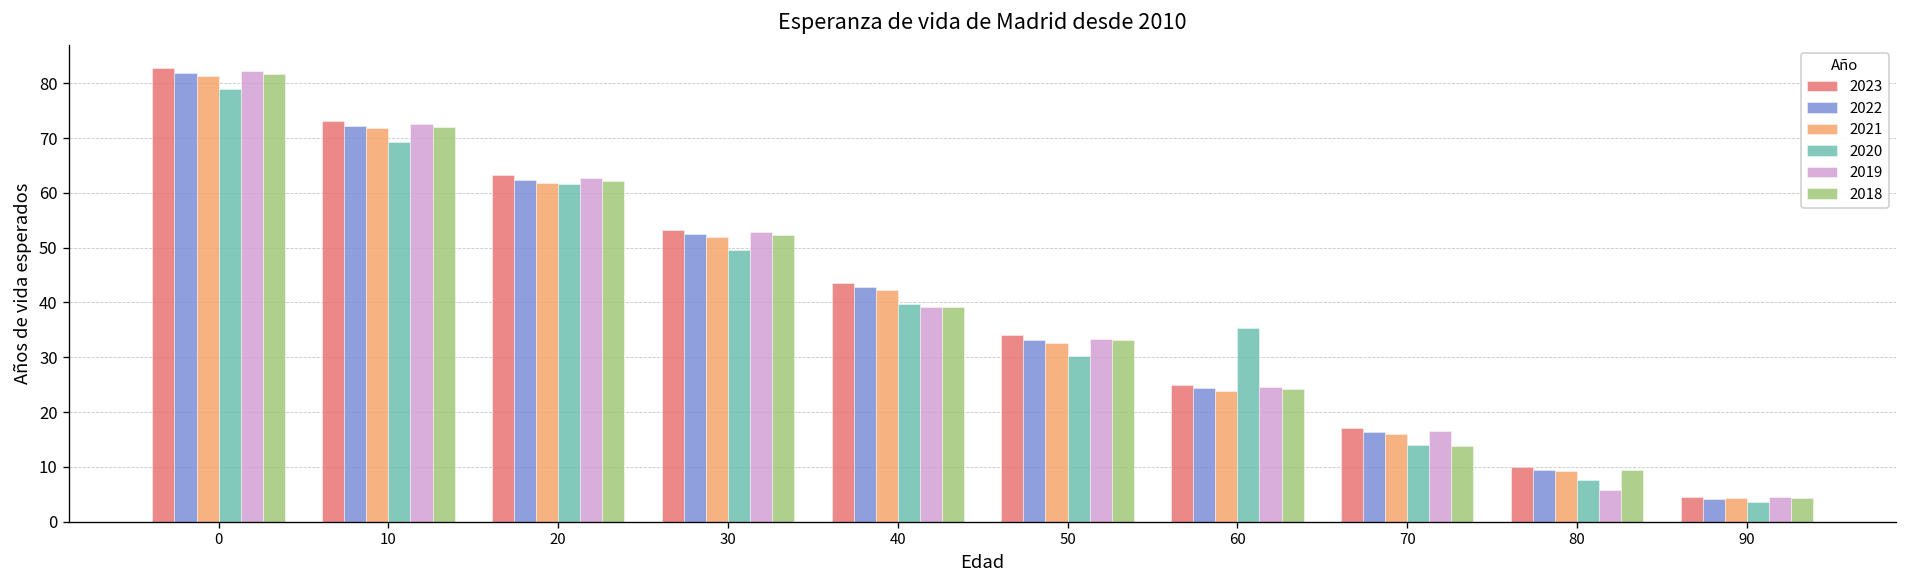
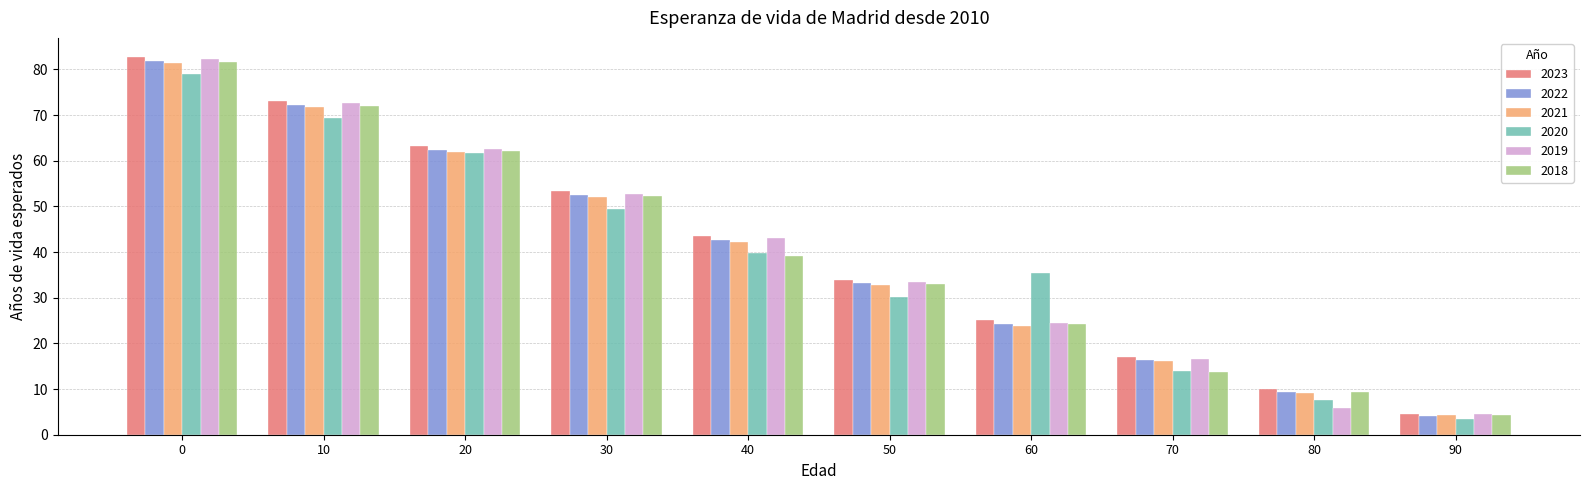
2019, 40: 39 -> 43
